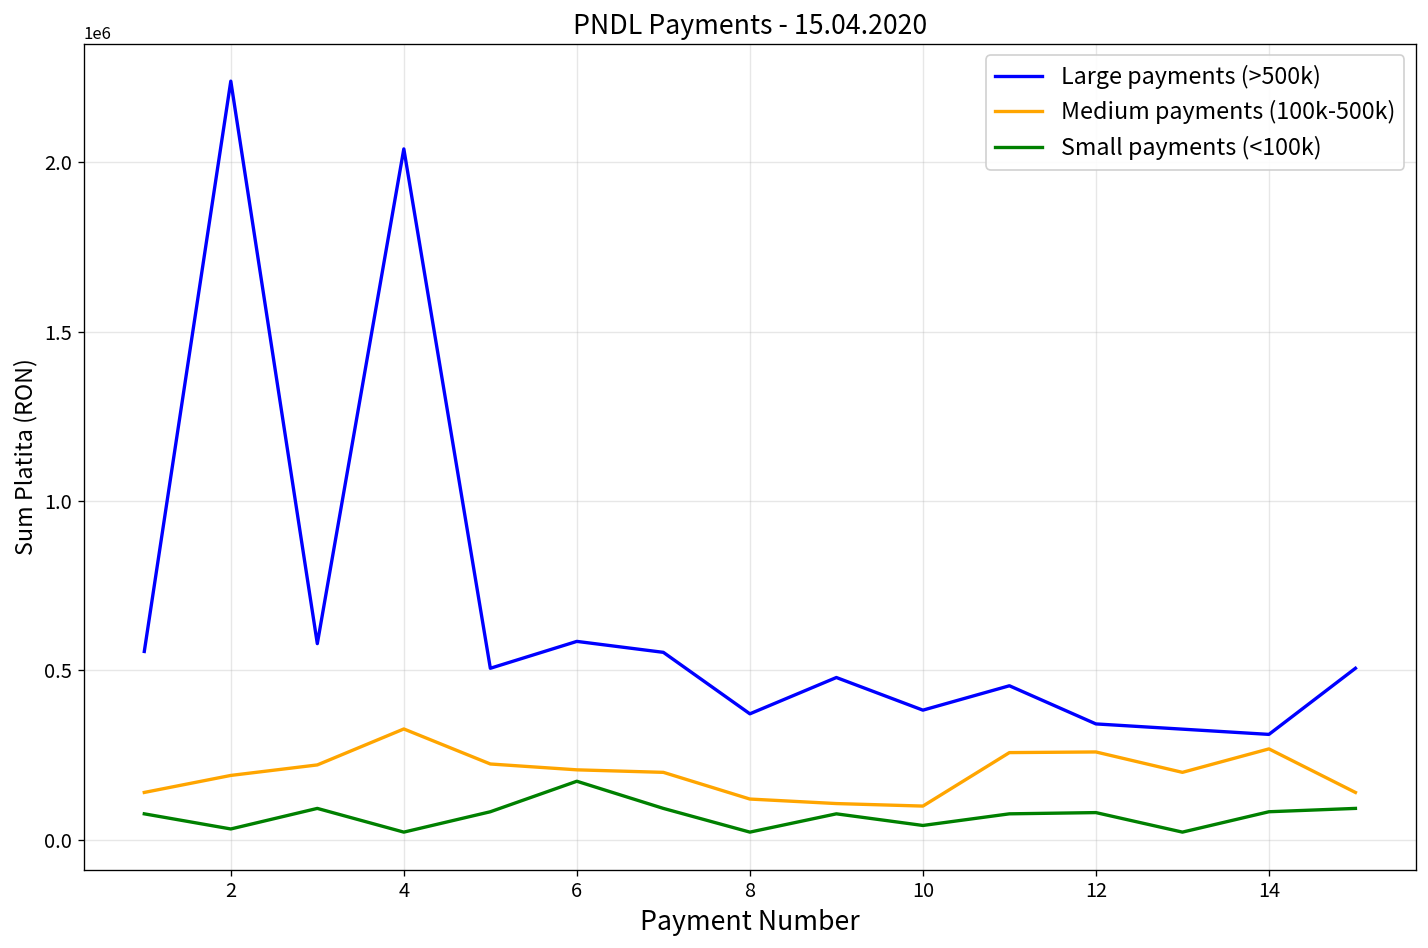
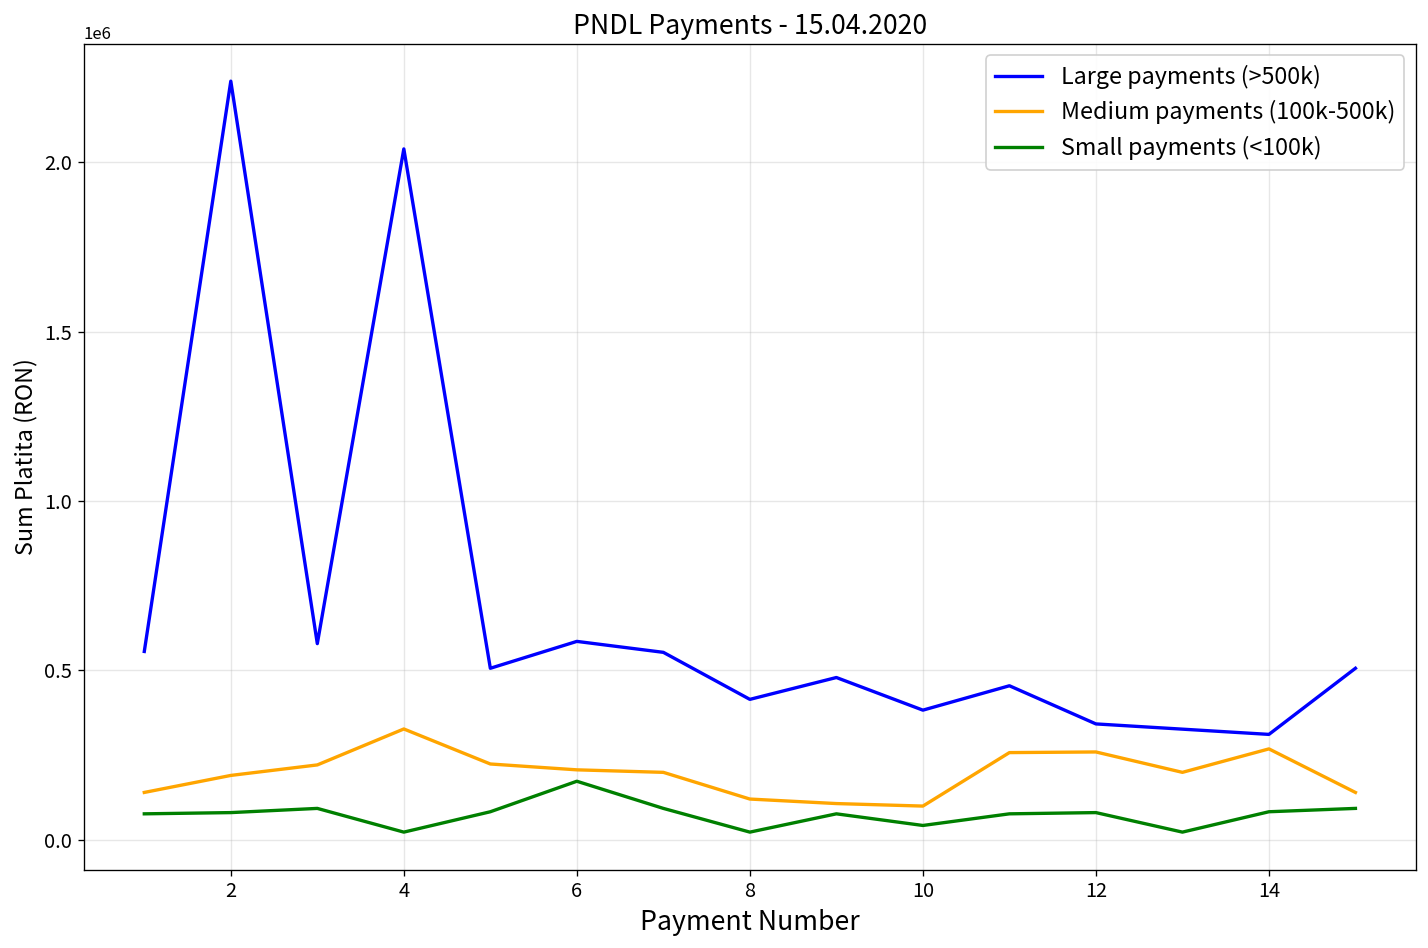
Small payments (<100k), 2: 30000 -> 80000
Large payments (>500k), 8: 370000 -> 410000
